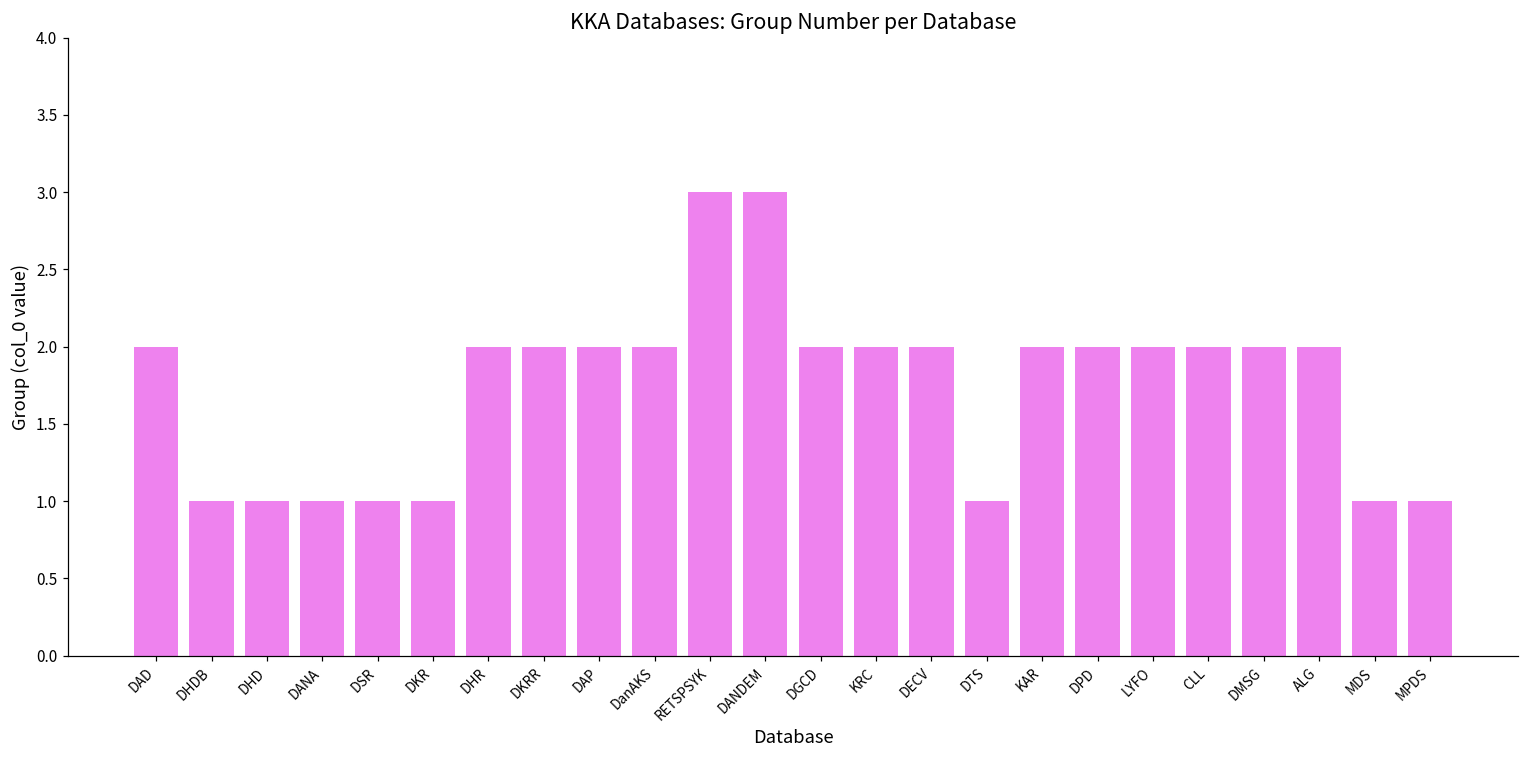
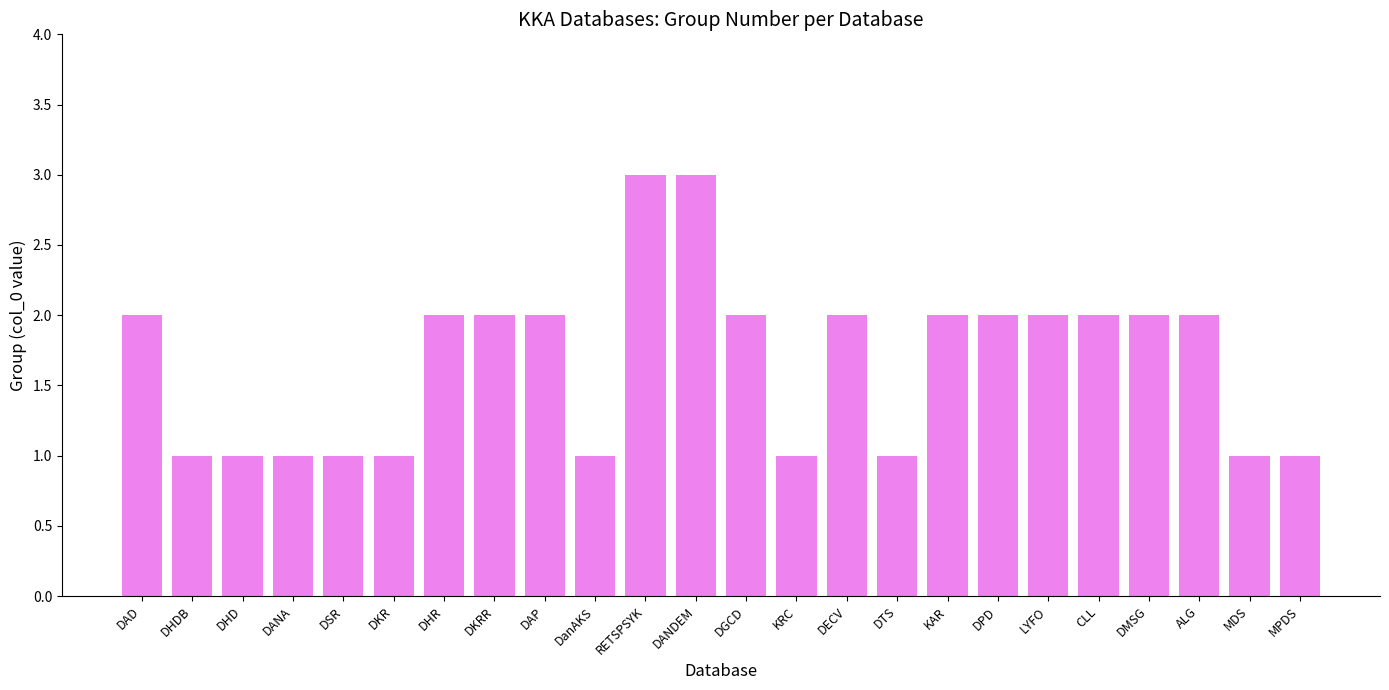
DanAKS: 2 -> 1
KRC: 2 -> 1
